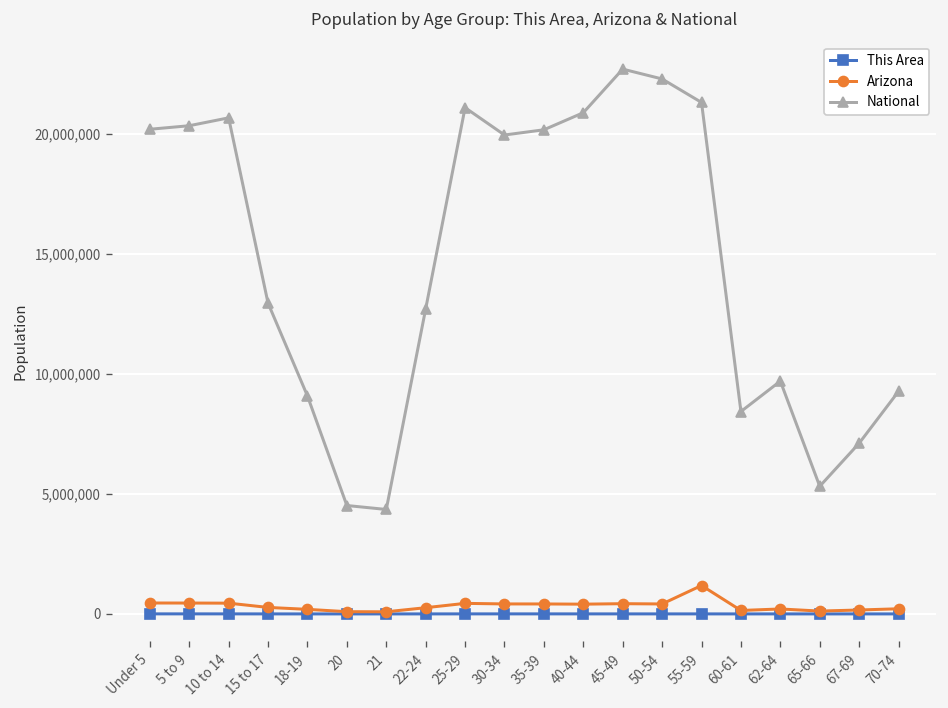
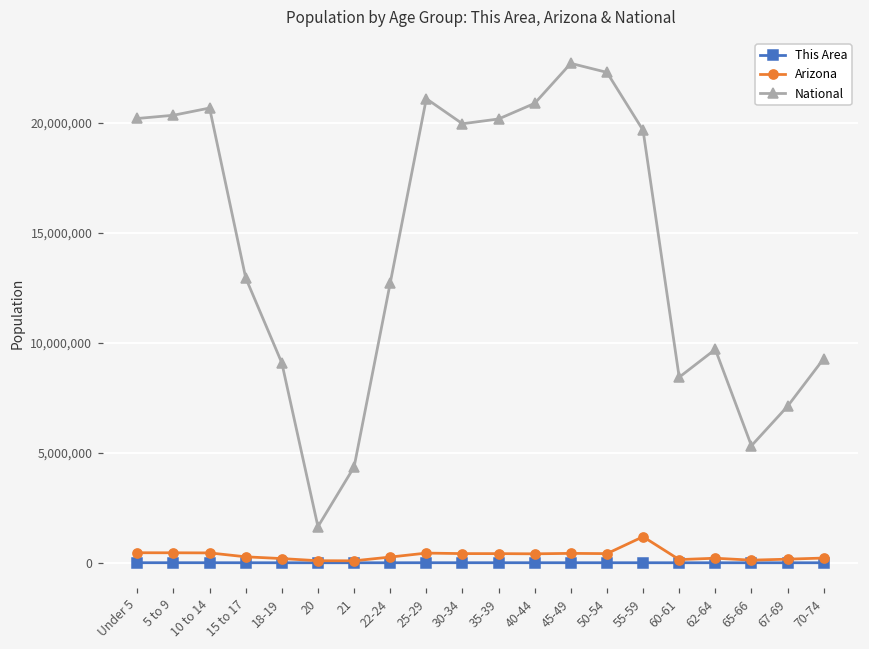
National, 20: 4,500,000 -> 1,600,000
National, 55-59: 21,300,000 -> 19,700,000
